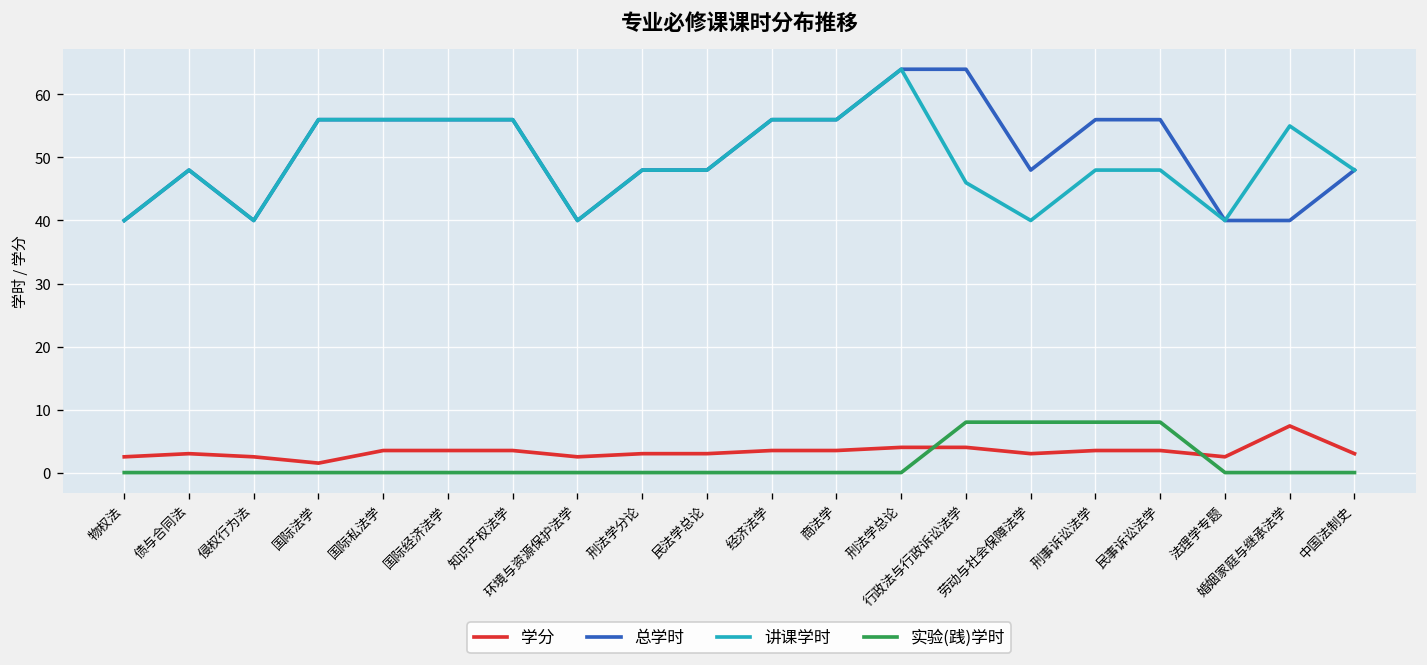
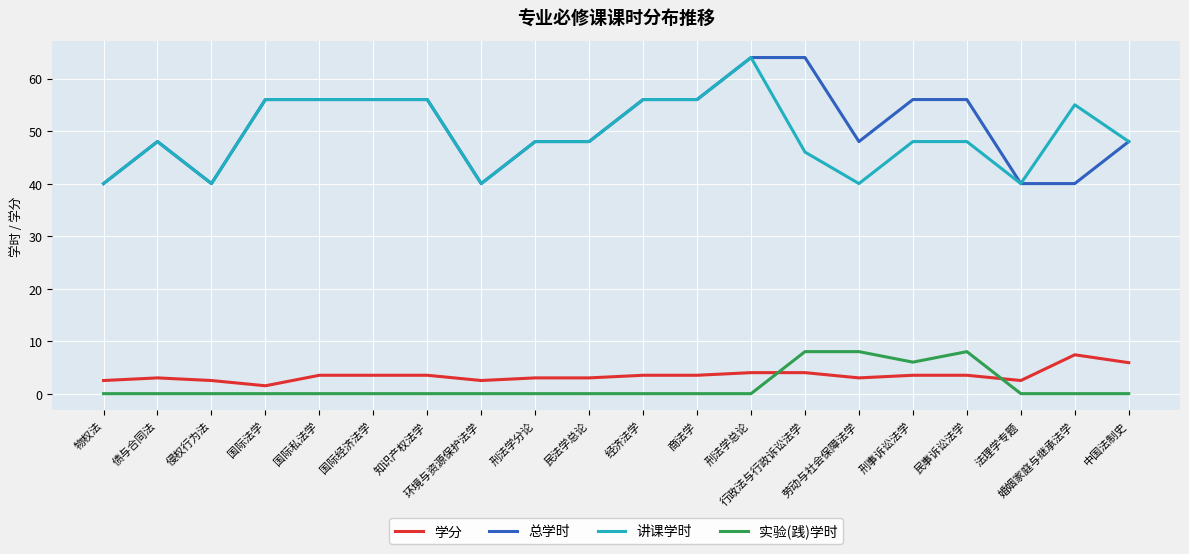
实验(践)学时, 刑事诉讼法学: 8 -> 6
学分, 中国法制史: 3 -> 6
